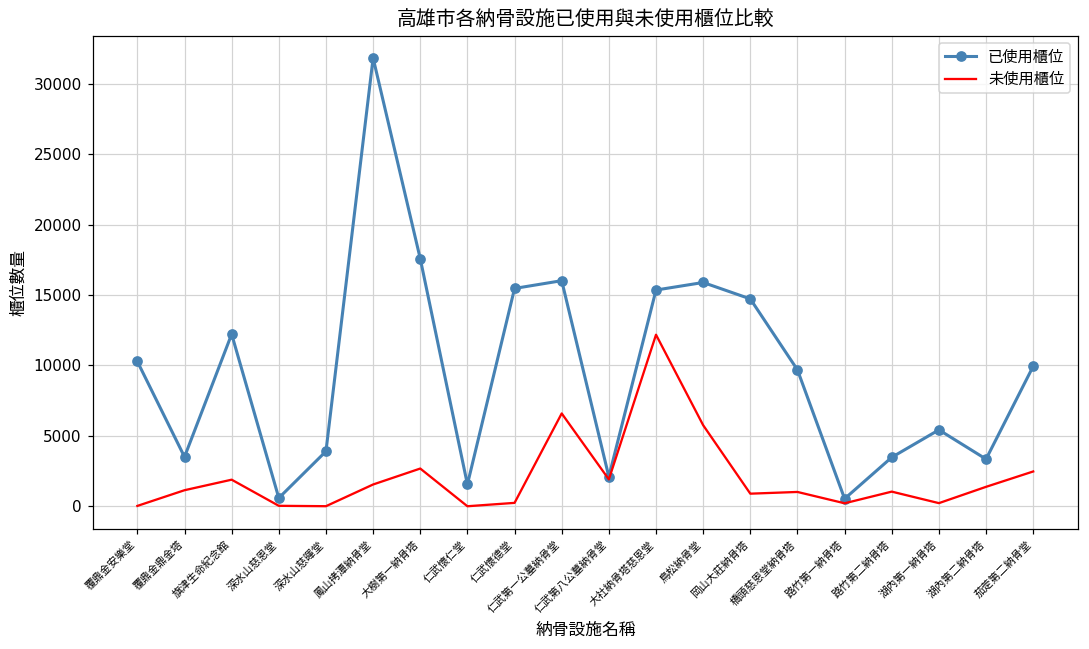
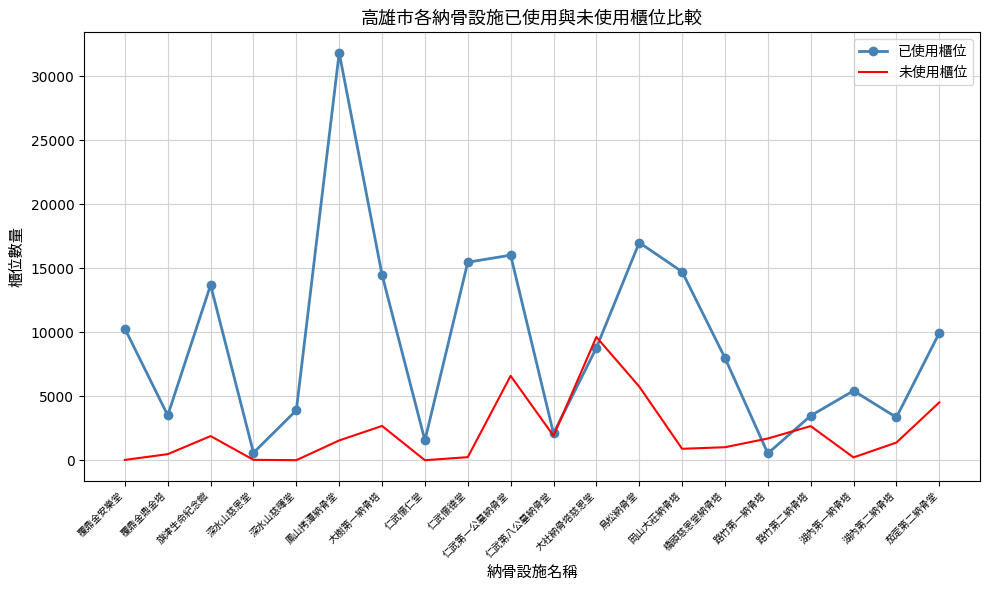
未使用櫃位, 覆鼎金鼎金塔: 1100 -> 500
已使用櫃位, 旗津生命紀念館: 12200 -> 13700
已使用櫃位, 大樹第一納骨塔: 17600 -> 14500
已使用櫃位, 大社納骨塔慈恩堂: 15400 -> 8800
未使用櫃位, 大社納骨塔慈恩堂: 12200 -> 9600
已使用櫃位, 鳥松納骨堂: 15900 -> 17000
已使用櫃位, 橋頭慈恩堂納骨塔: 9700 -> 8000
未使用櫃位, 路竹第一納骨塔: 200 -> 1700
未使用櫃位, 路竹第二納骨塔: 1000 -> 2700
未使用櫃位, 茄萣第二納骨堂: 2500 -> 4500
